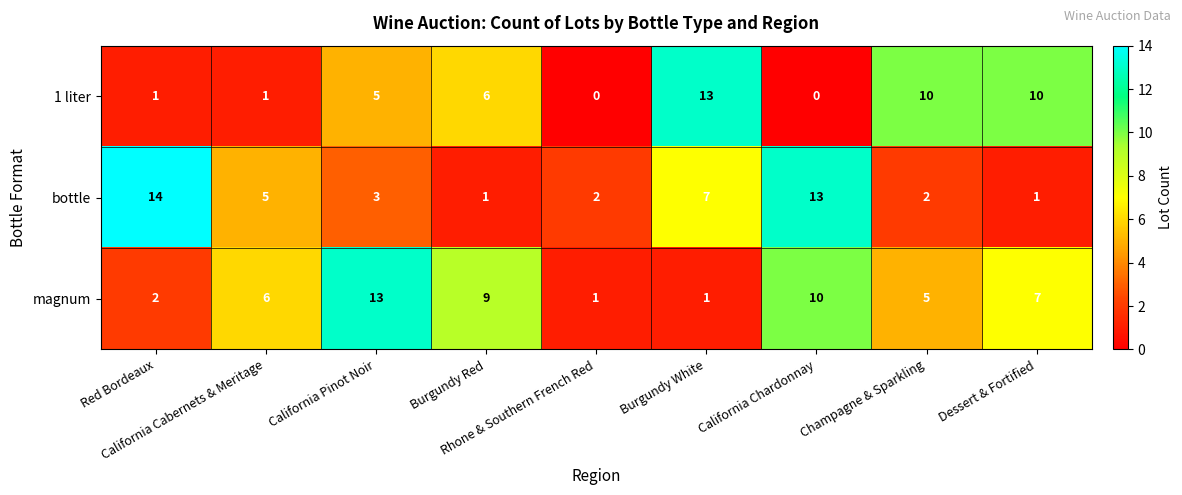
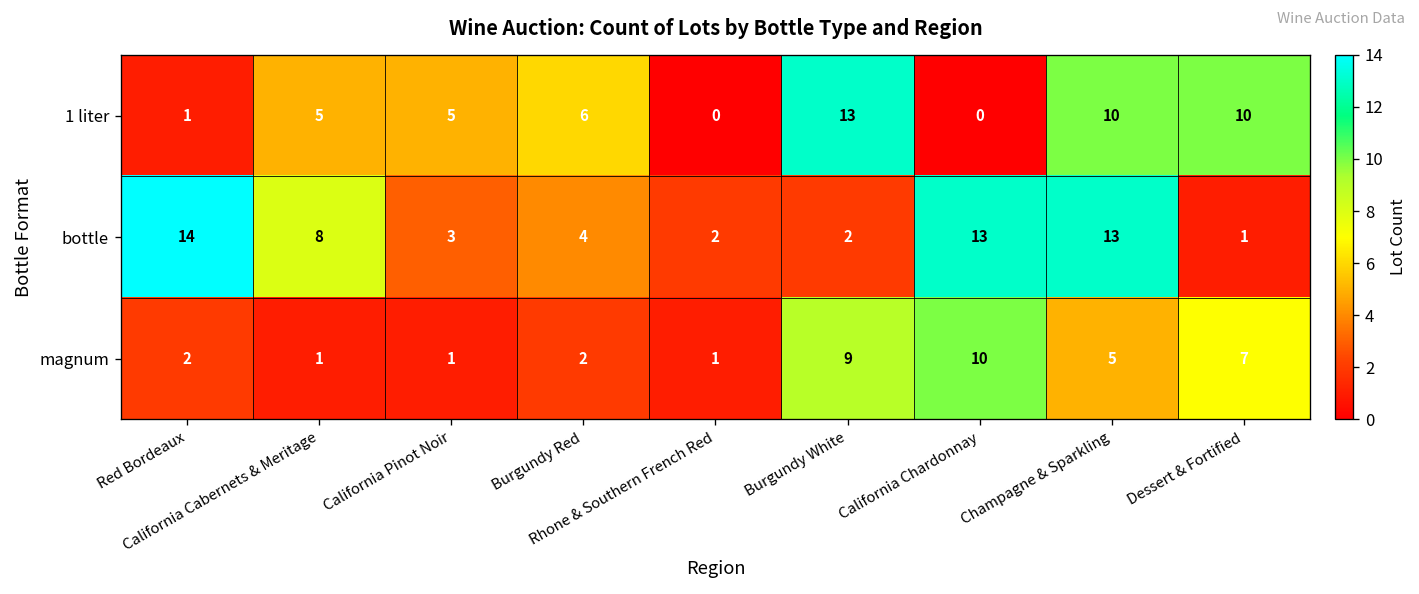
1 liter, California Cabernets & Meritage: 1 -> 5
bottle, California Cabernets & Meritage: 5 -> 8
bottle, Burgundy Red: 1 -> 4
bottle, Burgundy White: 7 -> 2
bottle, Champagne & Sparkling: 2 -> 13
magnum, California Cabernets & Meritage: 6 -> 1
magnum, California Pinot Noir: 13 -> 1
magnum, Burgundy Red: 9 -> 2
magnum, Burgundy White: 1 -> 9
